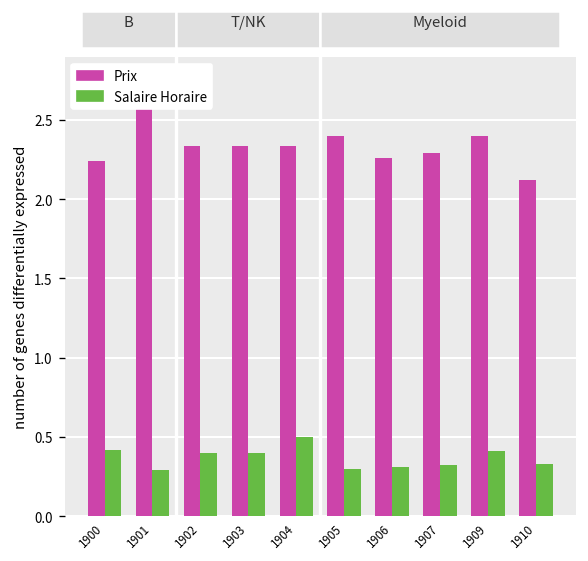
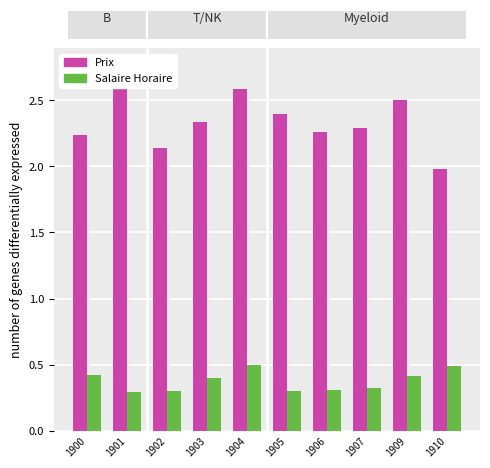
Prix, 1902: 2.33 -> 2.14
Salaire Horaire, 1902: 0.4 -> 0.3
Prix, 1904: 2.33 -> 2.59
Prix, 1909: 2.4 -> 2.5
Prix, 1910: 2.12 -> 1.98
Salaire Horaire, 1910: 0.33 -> 0.49
